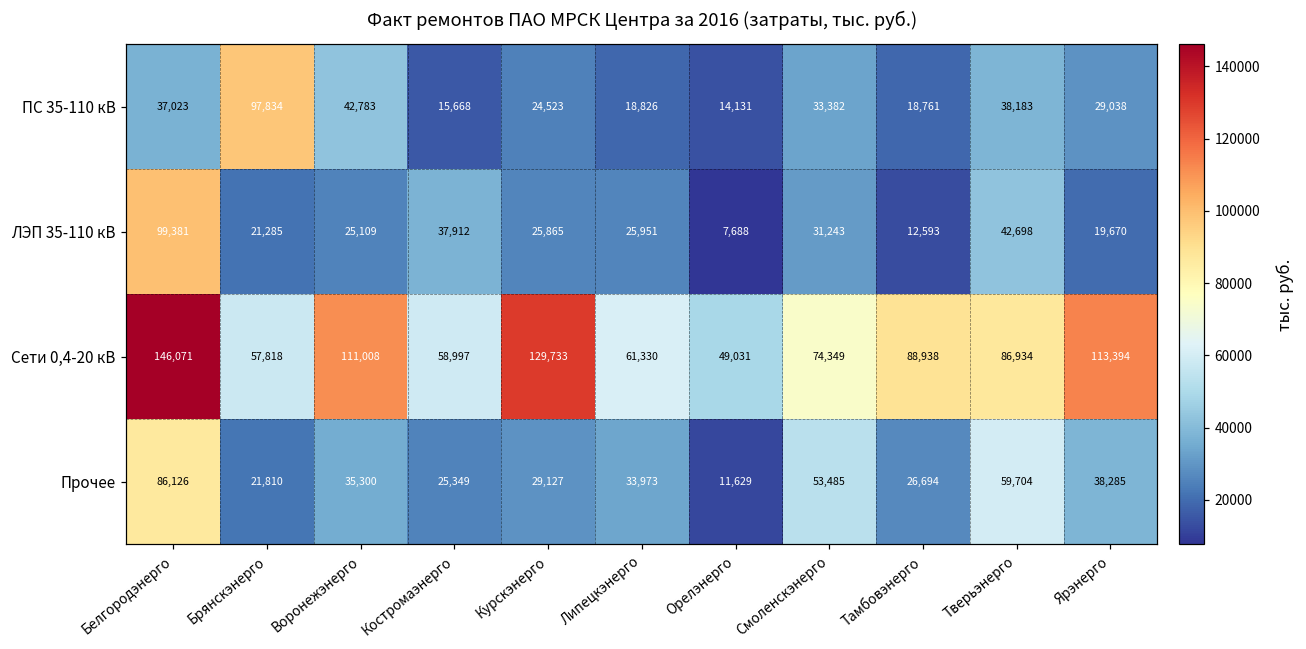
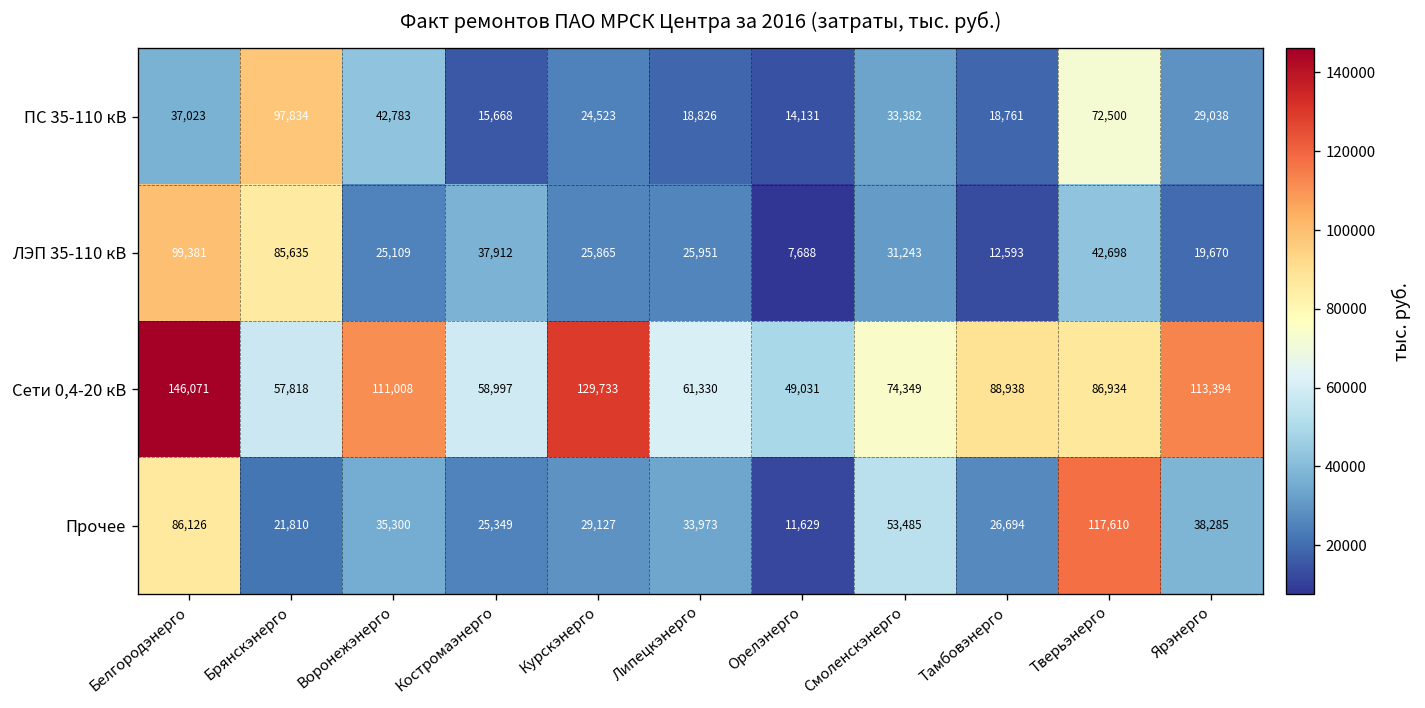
ПС 35-110 кВ, Тверьэнерго: 38,183 -> 72,500
ЛЭП 35-110 кВ, Брянскэнерго: 21,285 -> 85,635
Прочее, Тверьэнерго: 59,704 -> 117,610
